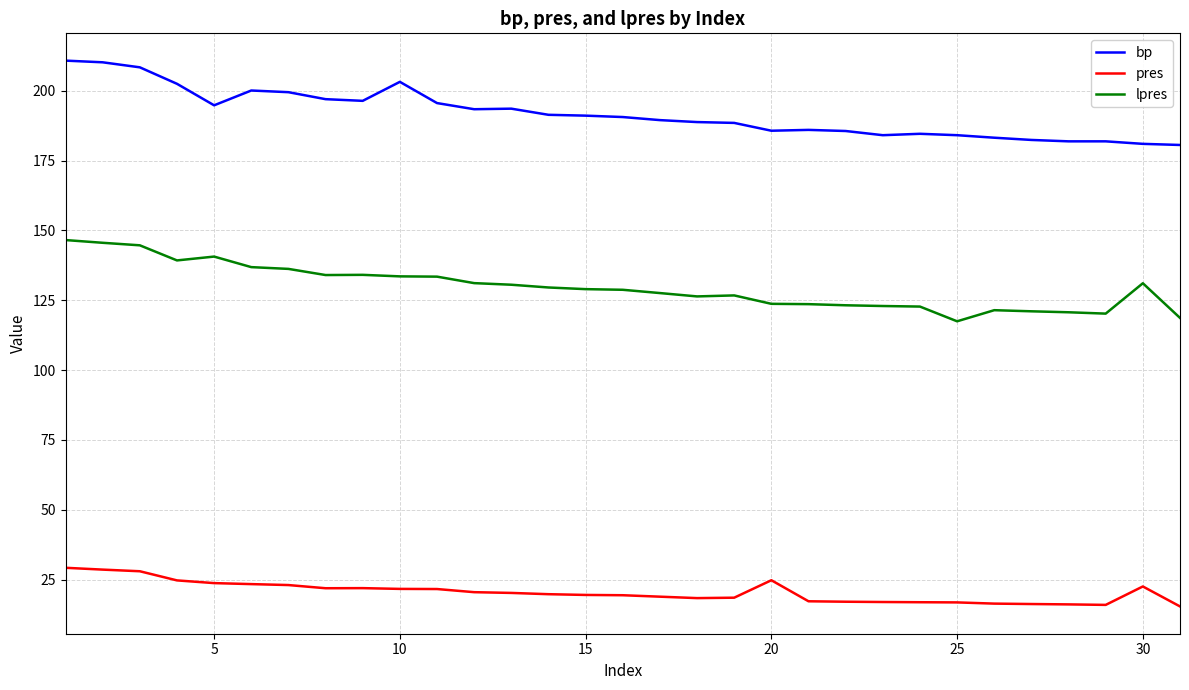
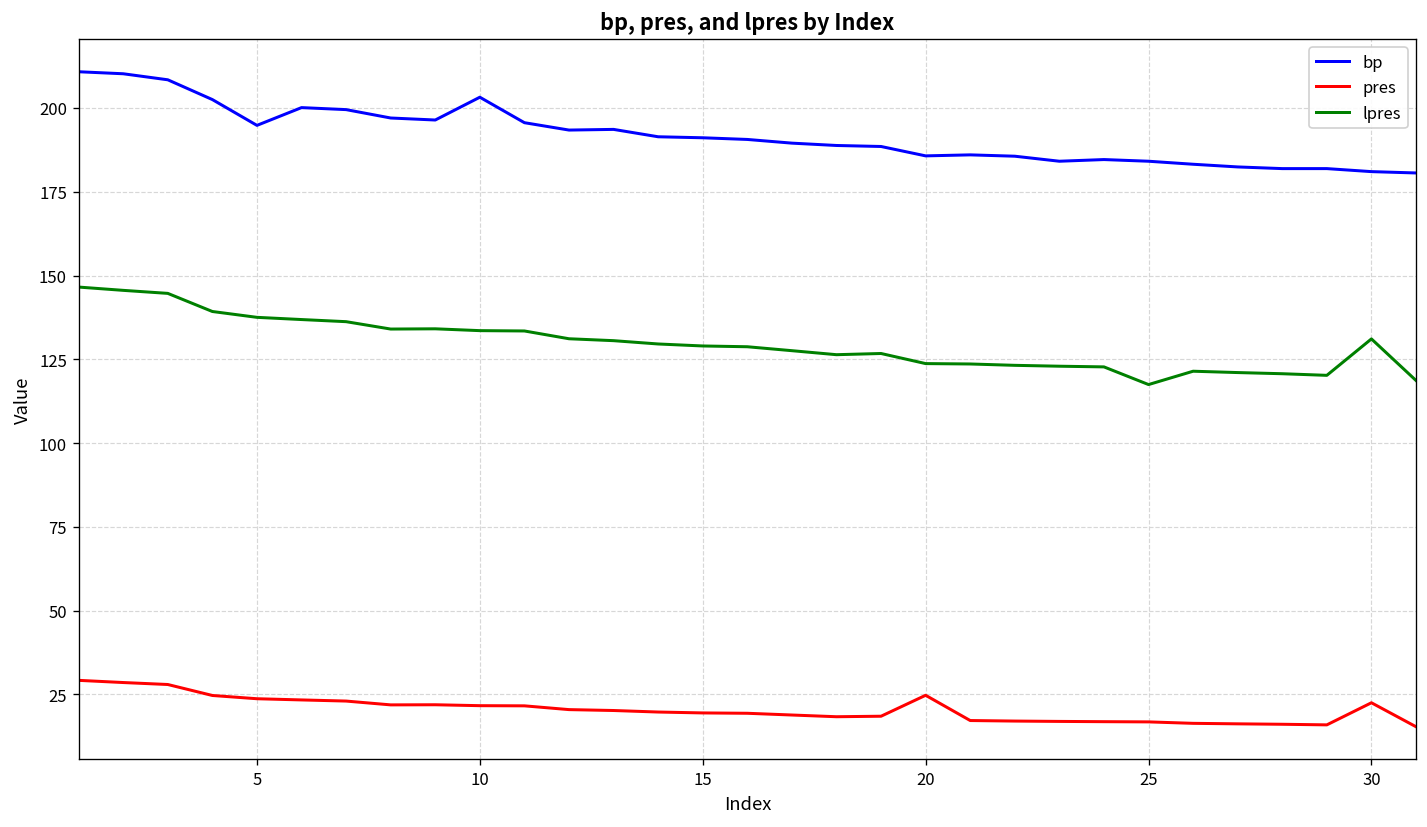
lpres, 5: 141 -> 138
